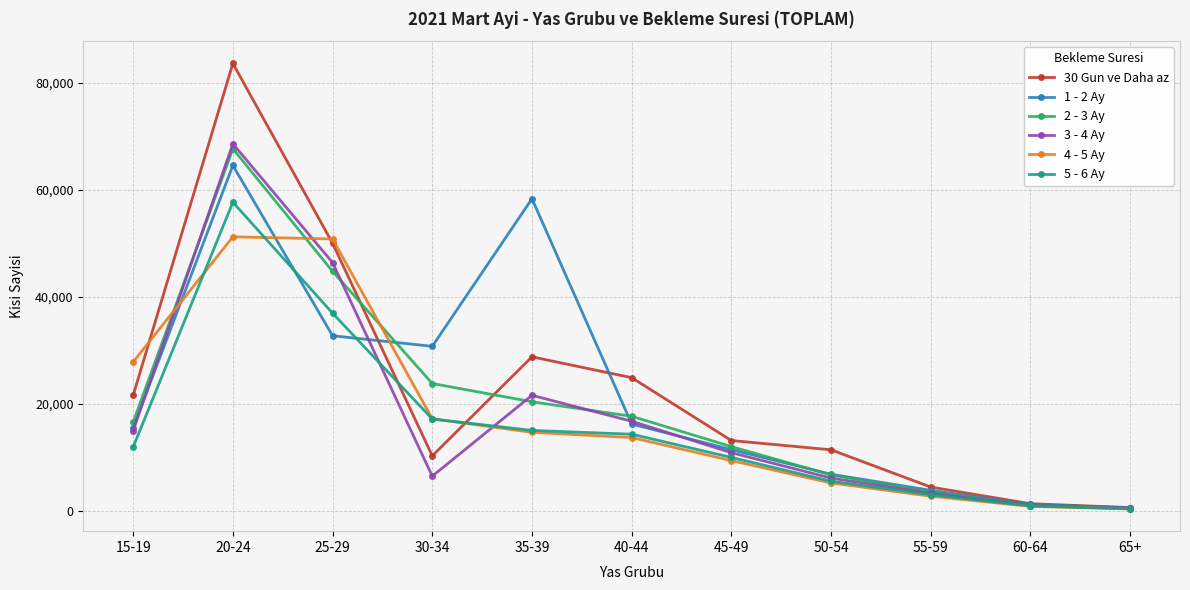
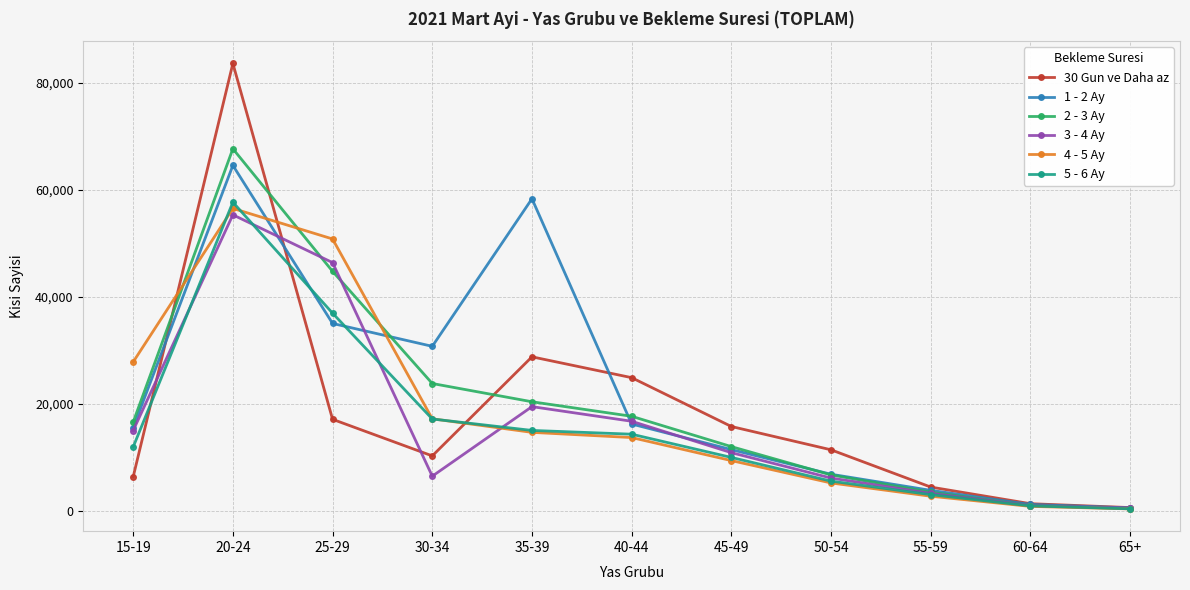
30 Gun ve Daha az, 15-19: 22,000 -> 6,000
3 - 4 Ay, 20-24: 69,000 -> 55,000
4 - 5 Ay, 20-24: 51,000 -> 57,000
30 Gun ve Daha az, 25-29: 50,000 -> 17,000
1 - 2 Ay, 25-29: 33,000 -> 35,000
3 - 4 Ay, 35-39: 22,000 -> 19,000
30 Gun ve Daha az, 45-49: 13,000 -> 16,000
